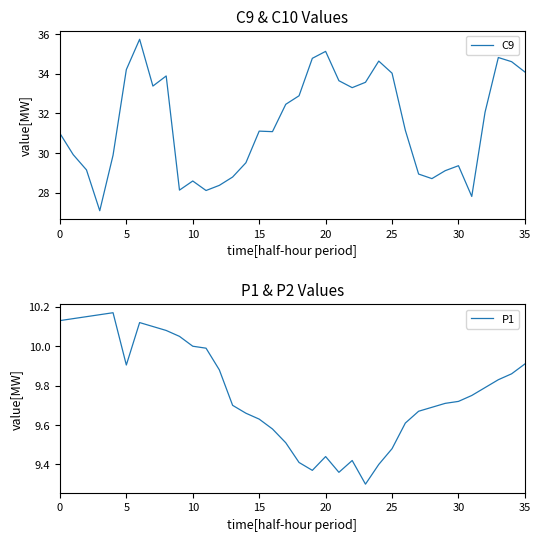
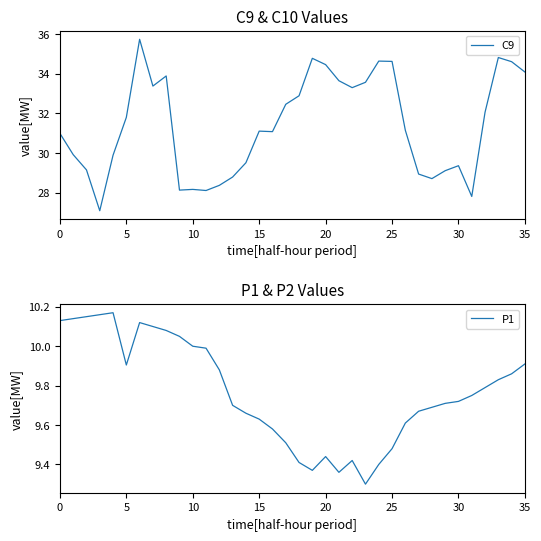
C9 & C10 Values, 5: 34.2 -> 31.8
C9 & C10 Values, 10: 28.6 -> 28.2
C9 & C10 Values, 20: 35.1 -> 34.5
C9 & C10 Values, 25: 34.0 -> 34.6
